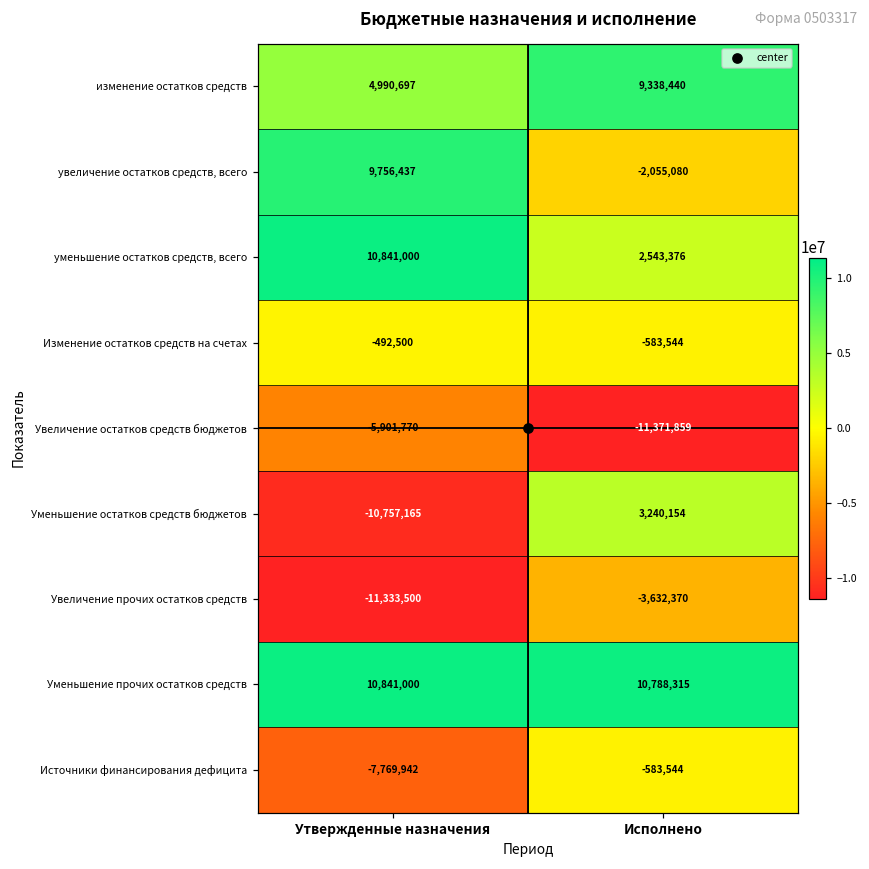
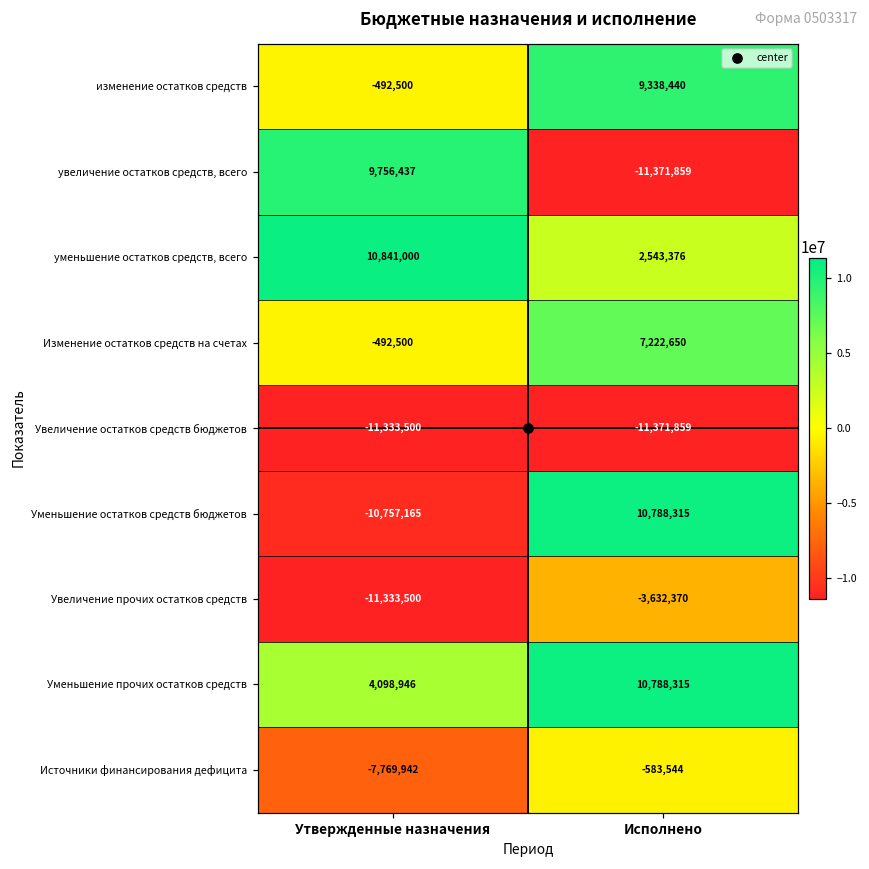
изменение остатков средств, Утвержденные назначения: 4,990,697 -> -492,500
увеличение остатков средств, всего, Исполнено: -2,055,080 -> -11,371,859
Изменение остатков средств на счетах, Исполнено: -583,544 -> 7,222,650
Увеличение остатков средств бюджетов, Утвержденные назначения: -5,901,770 -> -11,333,500
Уменьшение остатков средств бюджетов, Исполнено: 3,240,154 -> 10,788,315
Уменьшение прочих остатков средств, Утвержденные назначения: 10,841,000 -> 4,098,946
